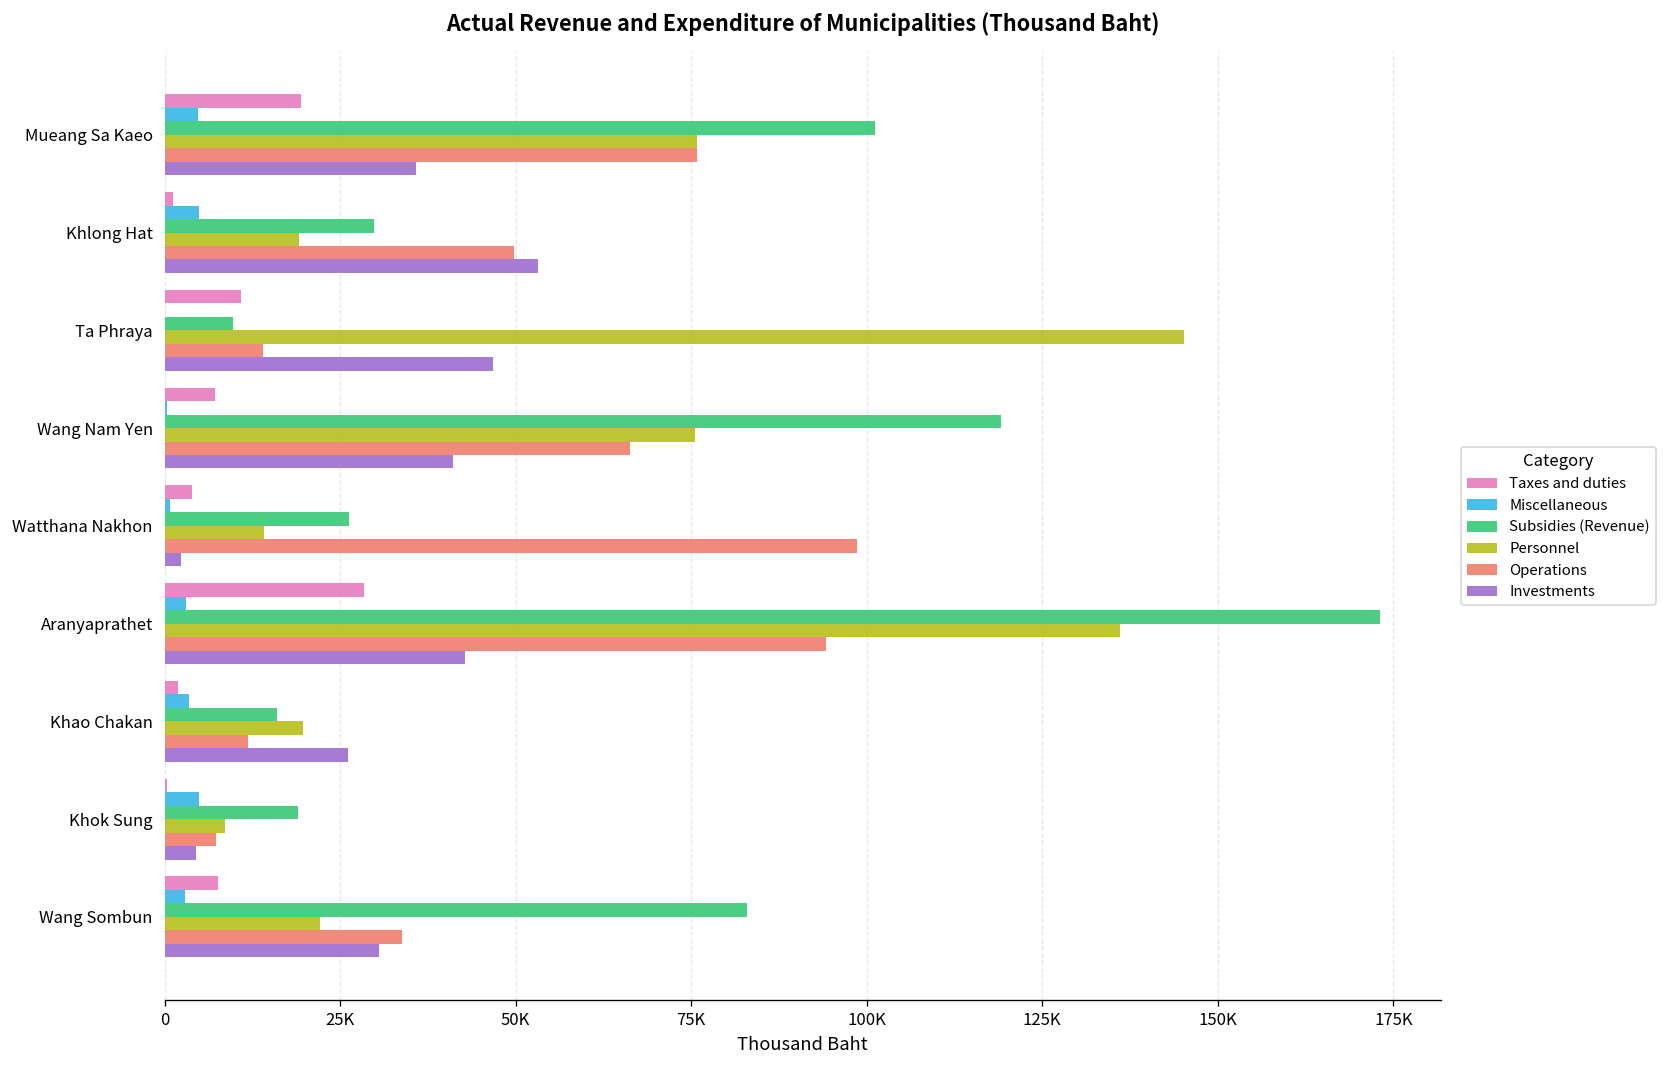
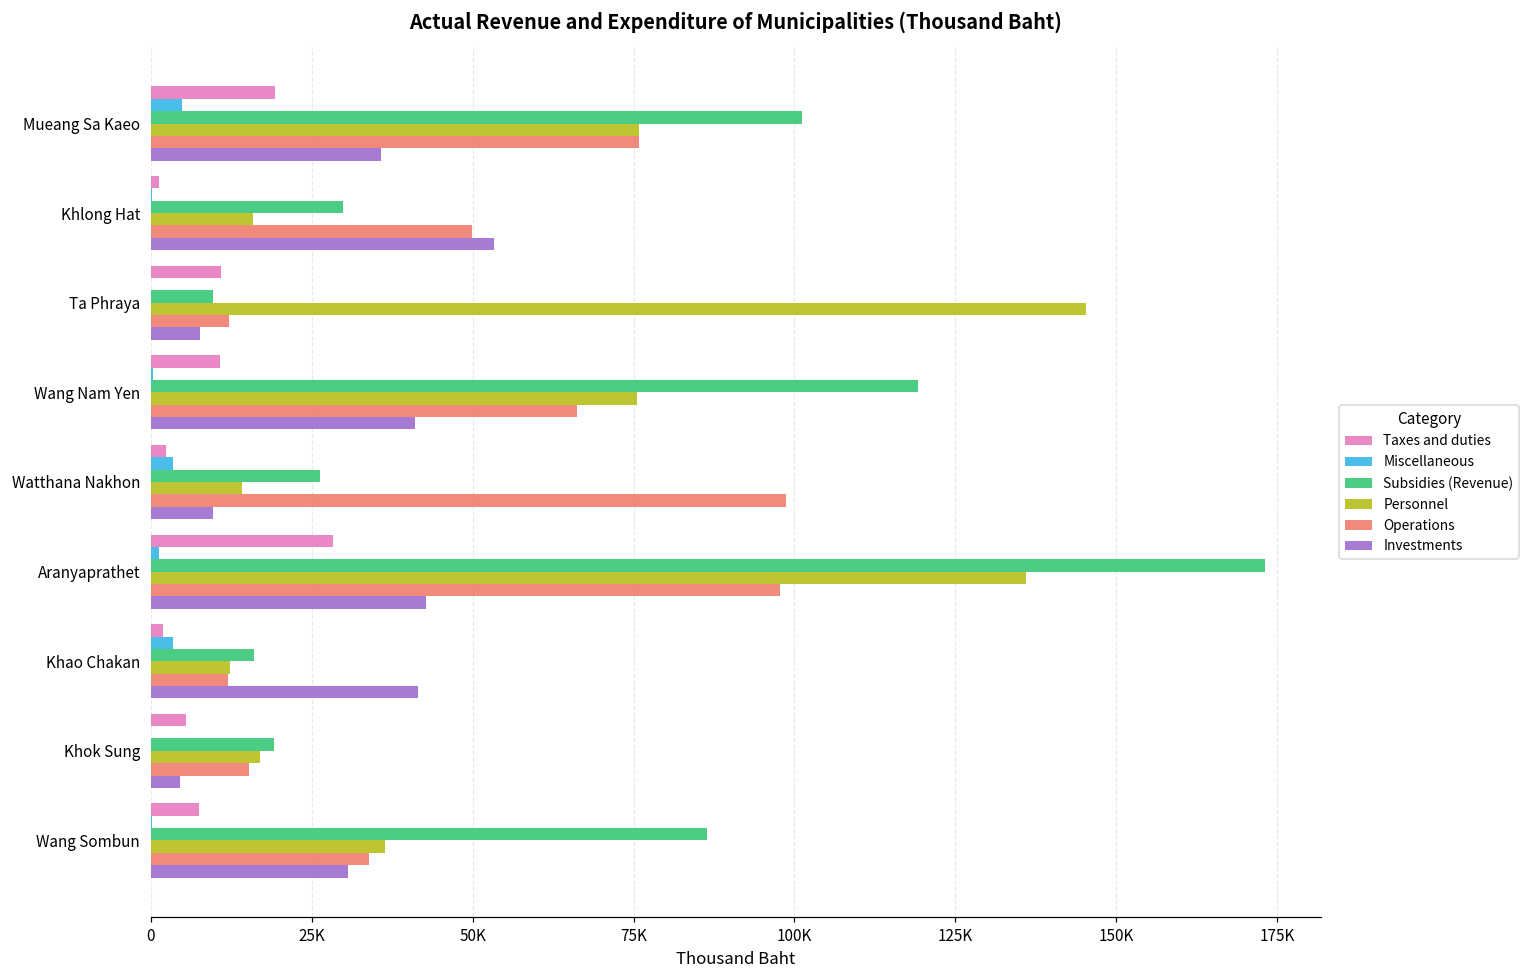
Miscellaneous, Khlong Hat: 5000 -> 0
Personnel, Khlong Hat: 19000 -> 16000
Operations, Ta Phraya: 14000 -> 12000
Investments, Ta Phraya: 47000 -> 8000
Taxes and duties, Wang Nam Yen: 7000 -> 11000
Taxes and duties, Watthana Nakhon: 4000 -> 2000
Miscellaneous, Watthana Nakhon: 1000 -> 3000
Investments, Watthana Nakhon: 2000 -> 10000
Miscellaneous, Aranyaprathet: 3000 -> 1000
Operations, Aranyaprathet: 94000 -> 98000
Personnel, Khao Chakan: 20000 -> 12000
Investments, Khao Chakan: 26000 -> 42000
Taxes and duties, Khok Sung: 0 -> 5000
Miscellaneous, Khok Sung: 5000 -> 0
Personnel, Khok Sung: 9000 -> 17000
Operations, Khok Sung: 7000 -> 15000
Miscellaneous, Wang Sombun: 3000 -> 0
Subsidies (Revenue), Wang Sombun: 83000 -> 86000
Personnel, Wang Sombun: 22000 -> 36000
